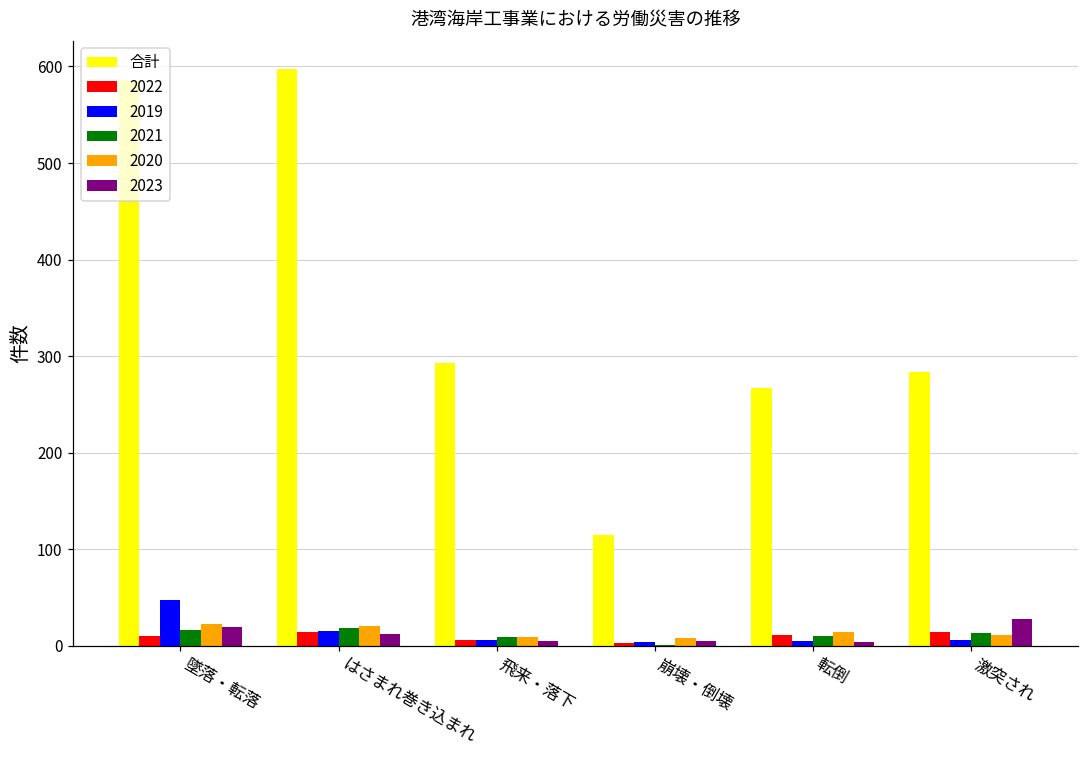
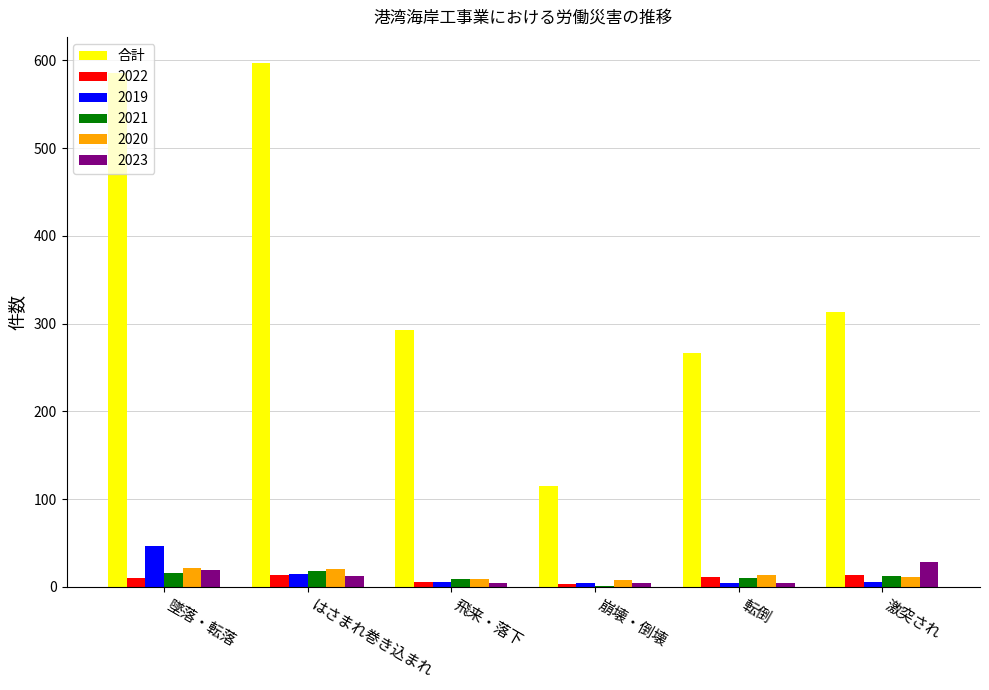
合計, 激突され: 280 -> 310
